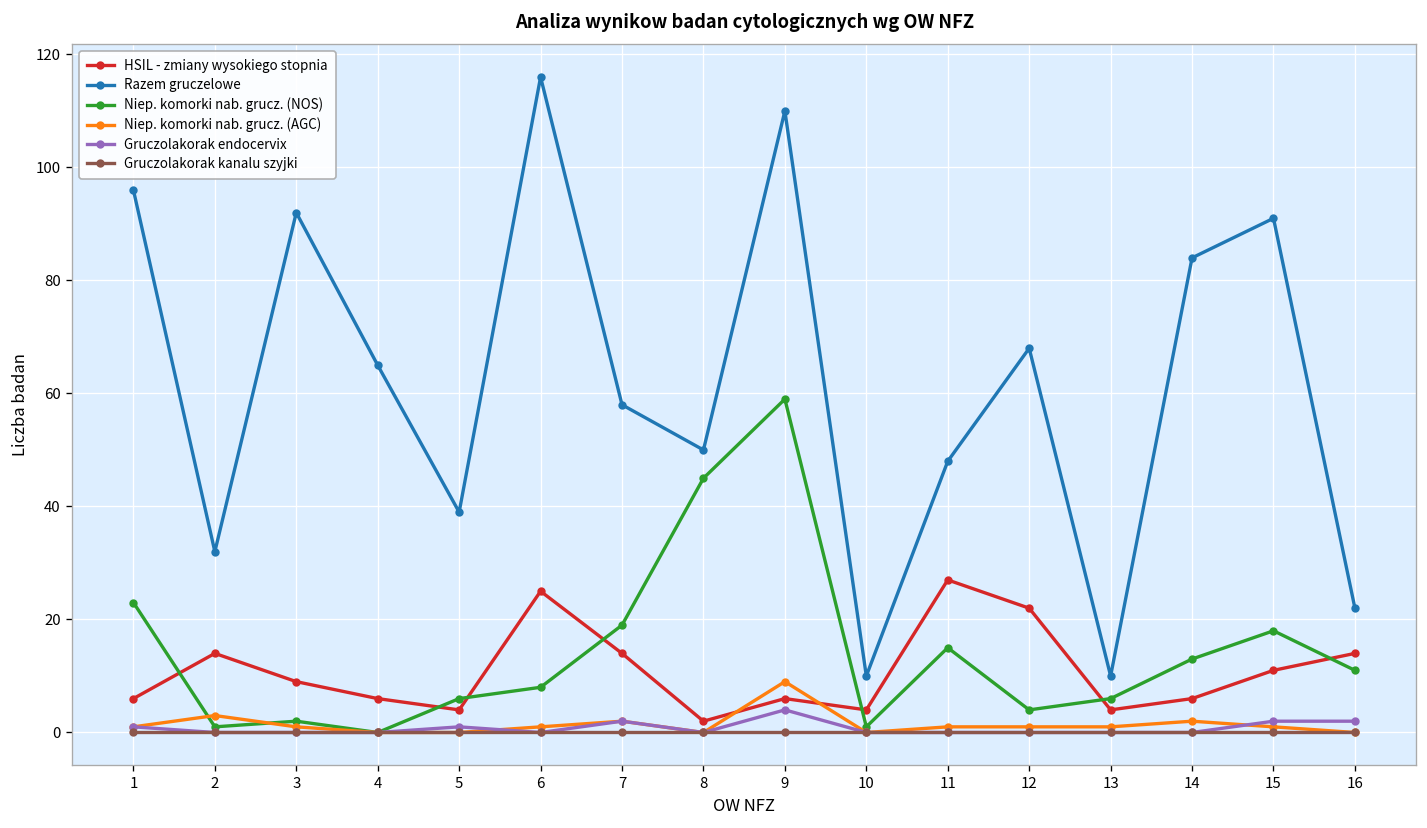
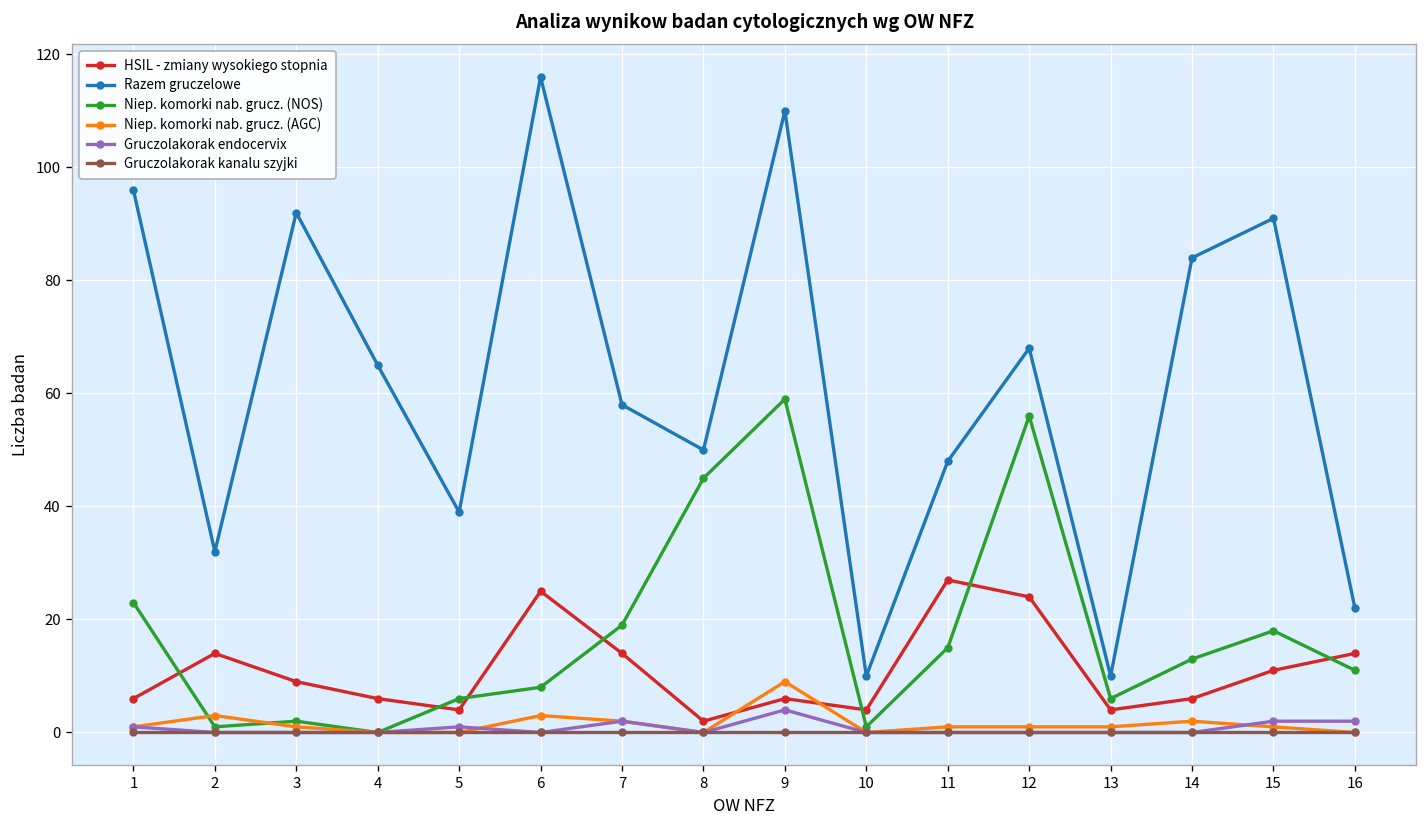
Niep. komorki nab. grucz. (AGC), 6: 1 -> 3
HSIL - zmiany wysokiego stopnia, 12: 22 -> 24
Niep. komorki nab. grucz. (NOS), 12: 4 -> 56
